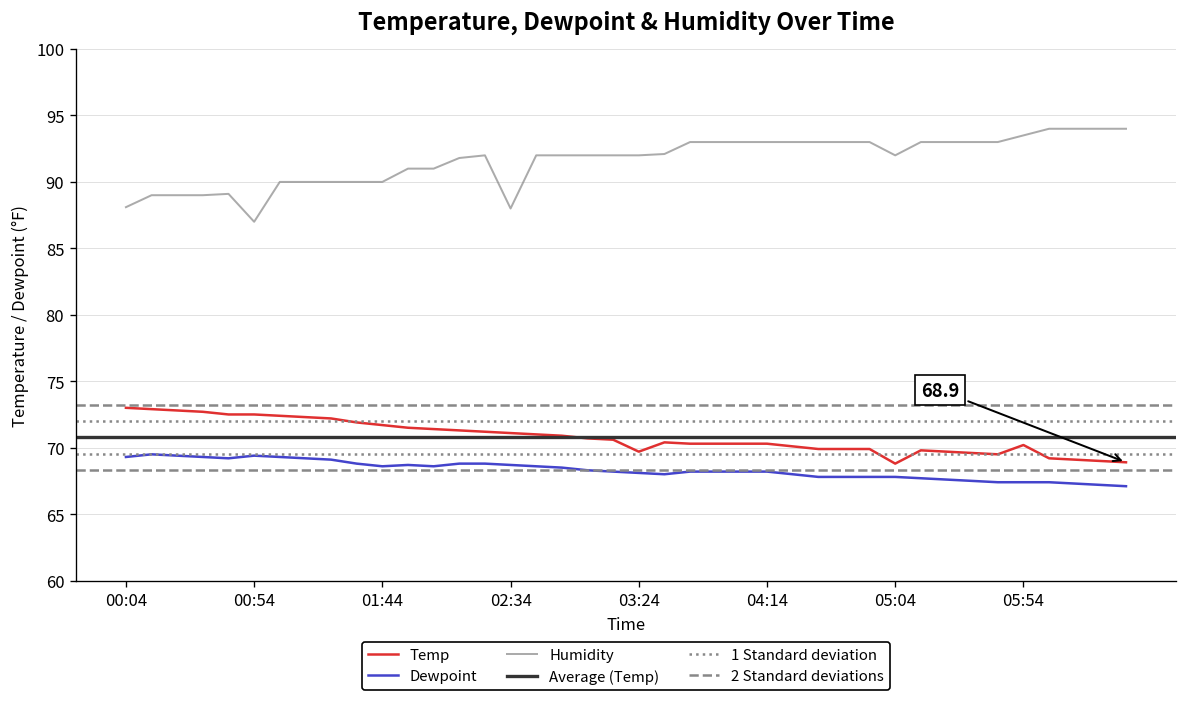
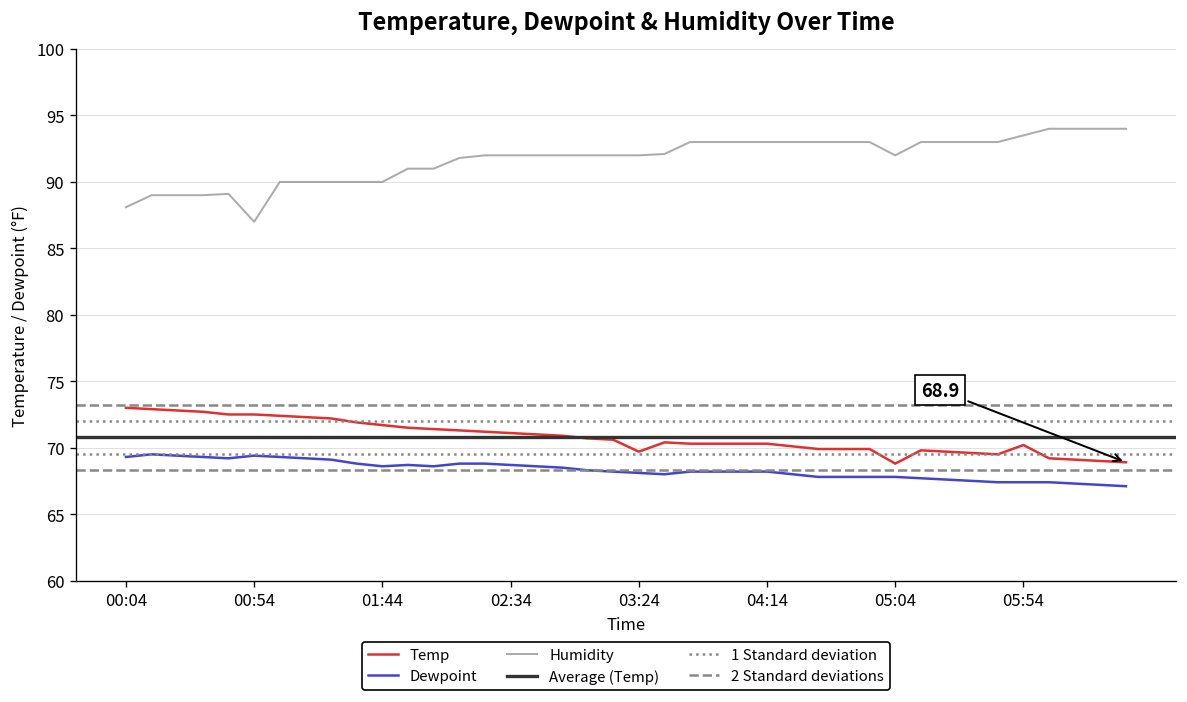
Humidity, 02:34: 88 -> 92
